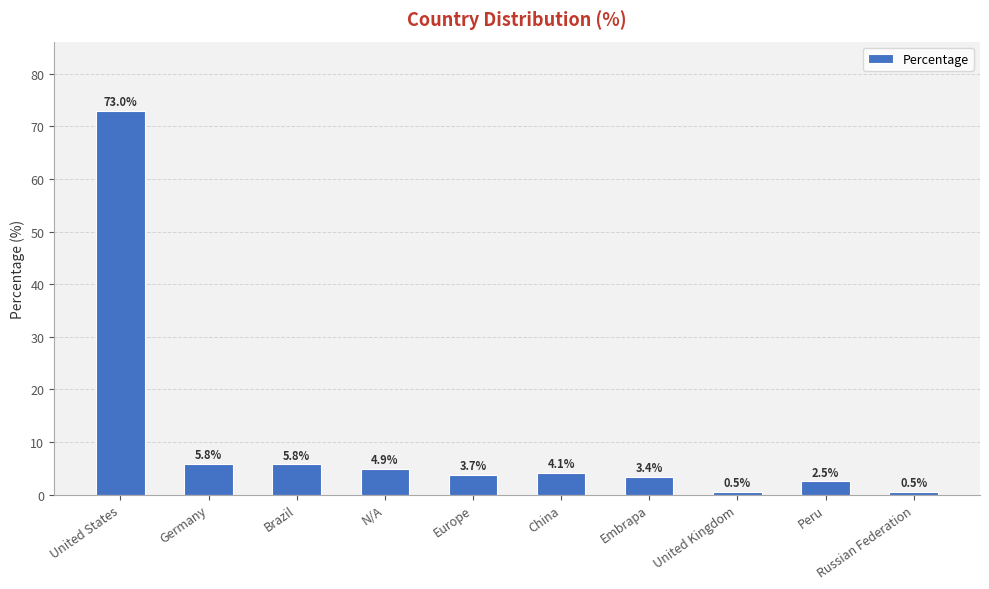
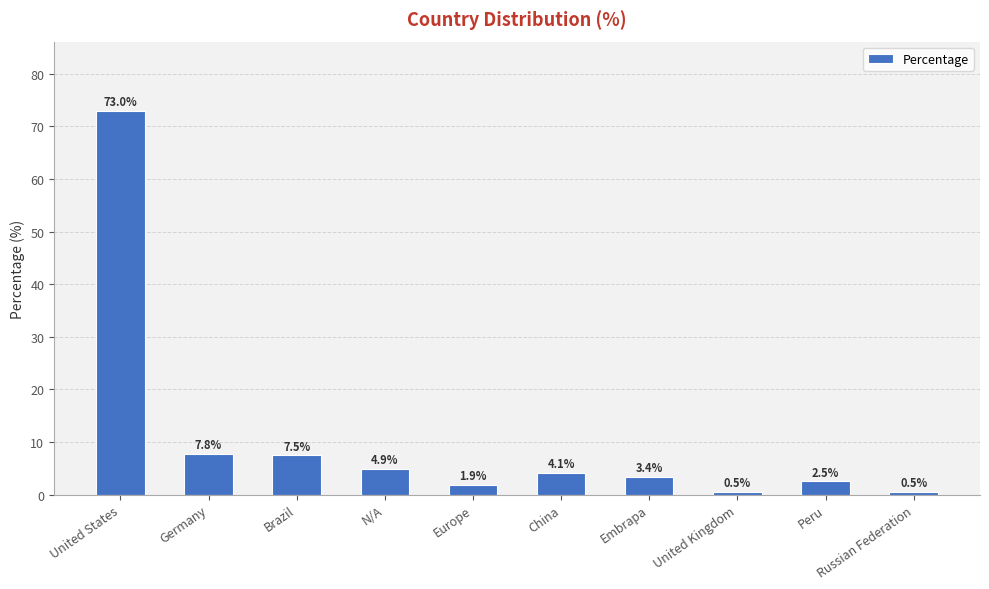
Germany: 5.8% -> 7.8%
Brazil: 5.8% -> 7.5%
Europe: 3.7% -> 1.9%
